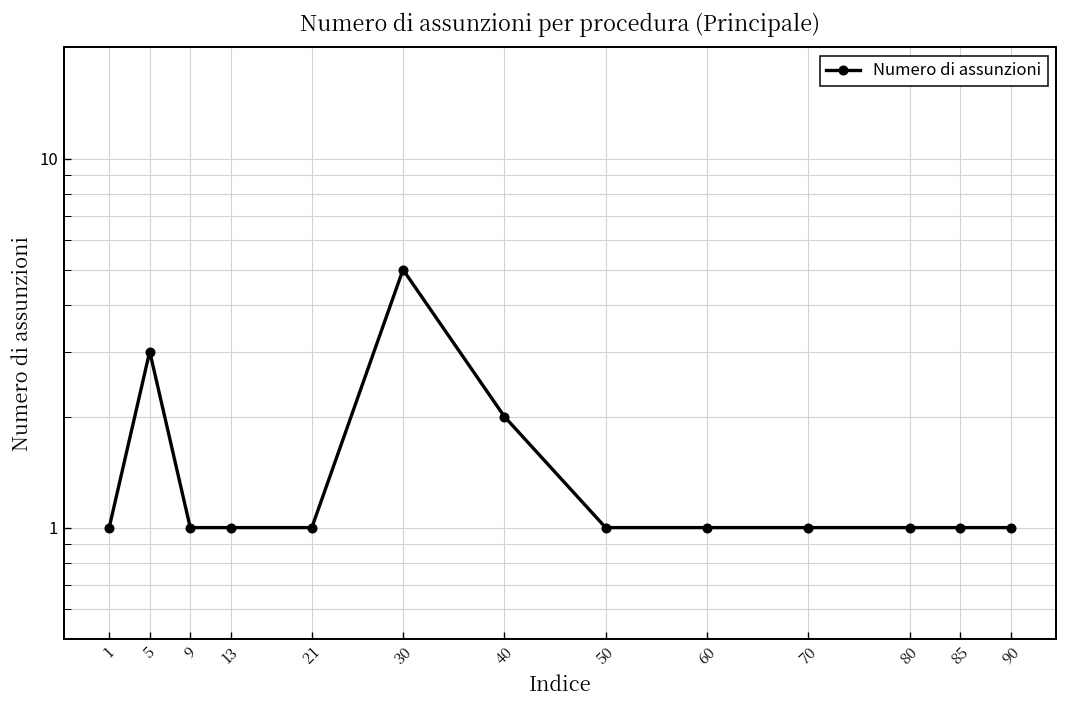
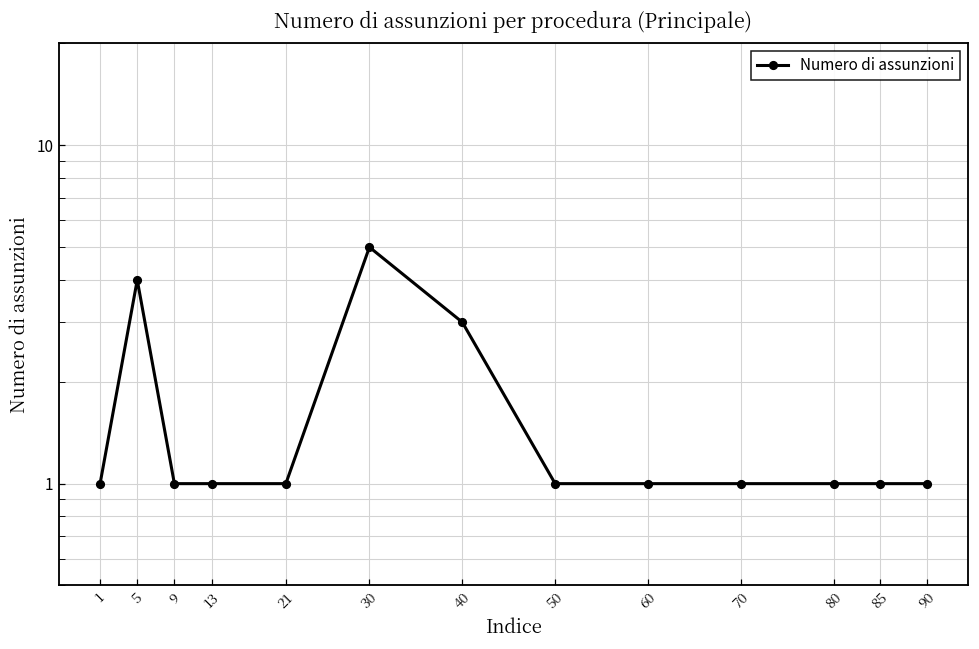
5: 3 -> 4
40: 2 -> 3
